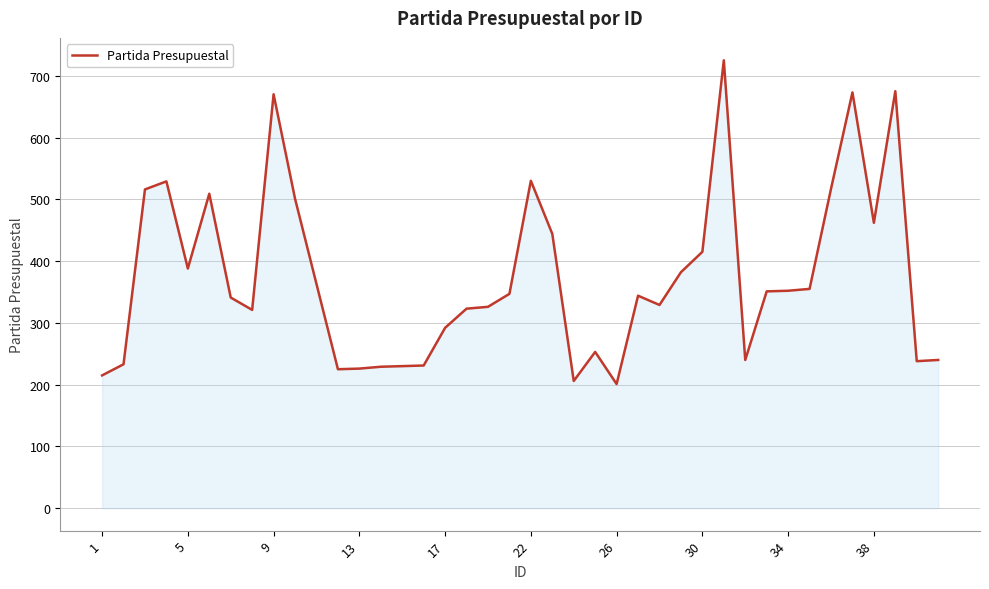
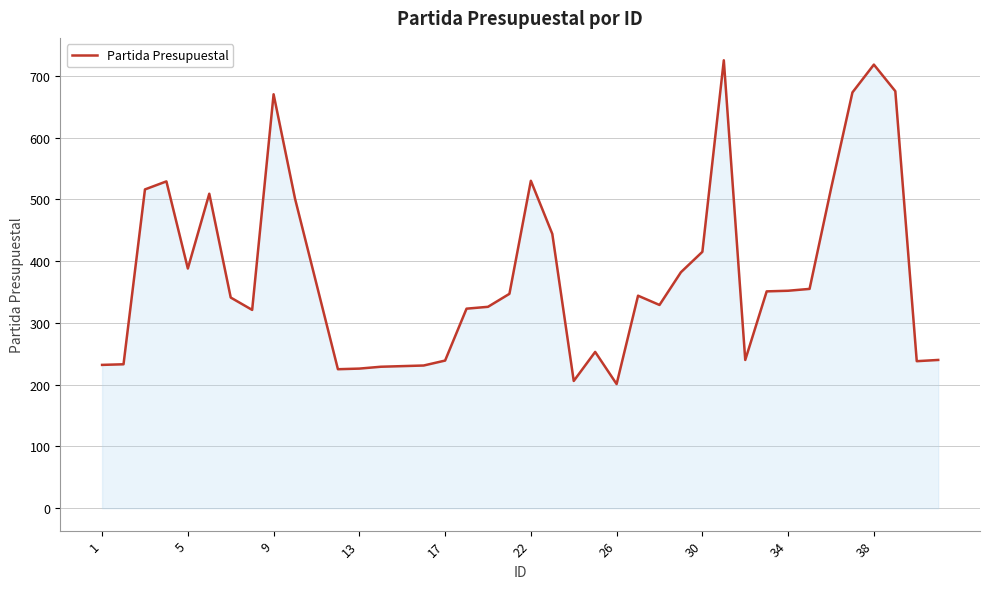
1: 220 -> 230
17: 290 -> 240
38: 460 -> 720
